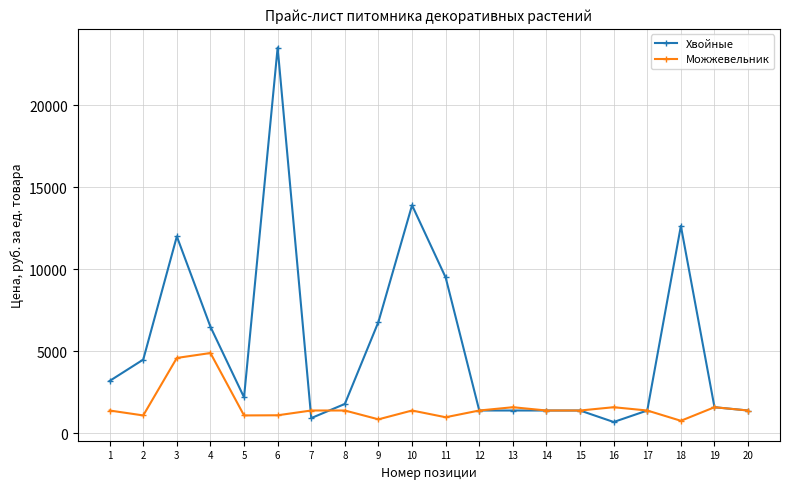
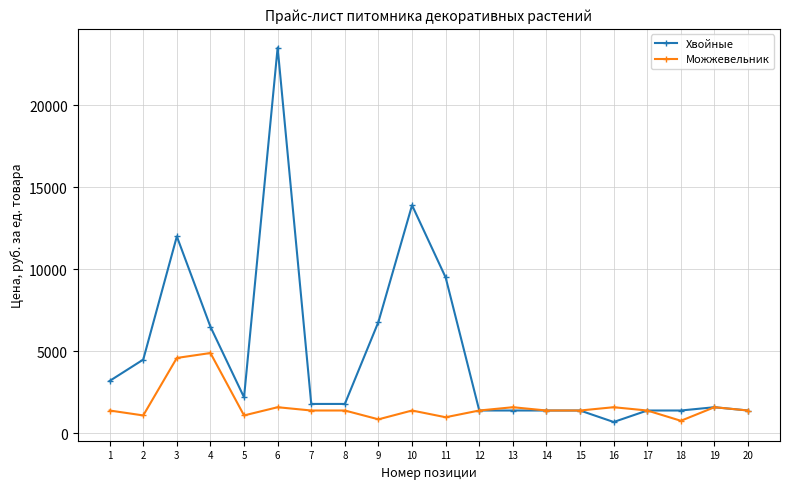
Можжевельник, 6: 1100 -> 1600
Хвойные, 7: 900 -> 1800
Хвойные, 18: 12600 -> 1400
